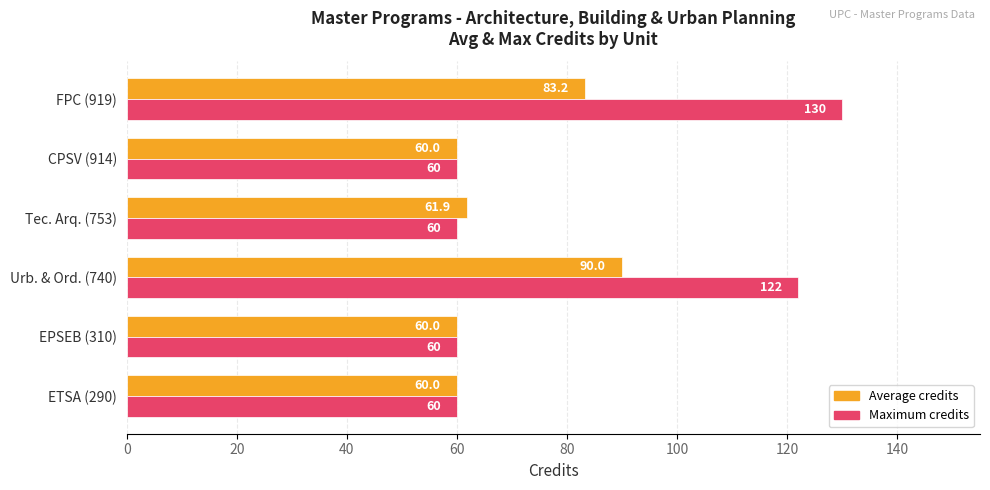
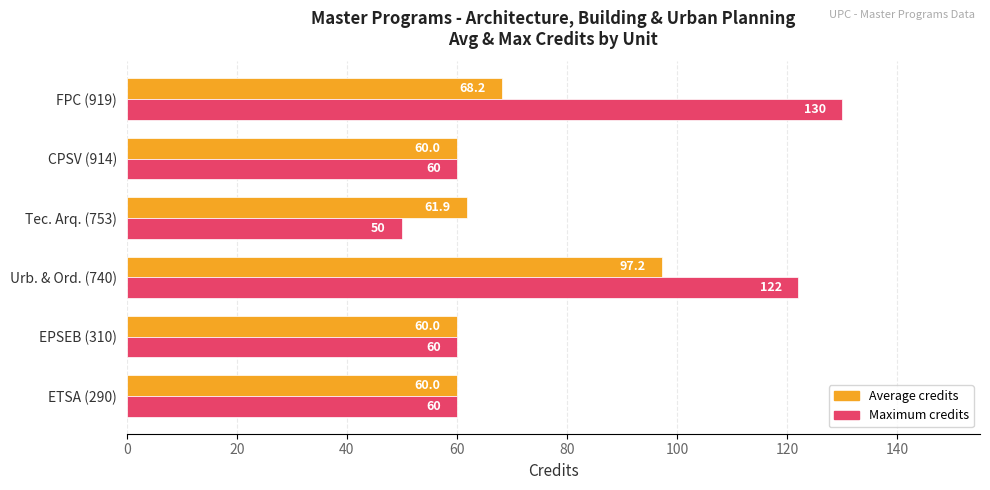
Average credits, FPC (919): 83.2 -> 68.2
Maximum credits, Tec. Arq. (753): 60 -> 50
Average credits, Urb. & Ord. (740): 90.0 -> 97.2
